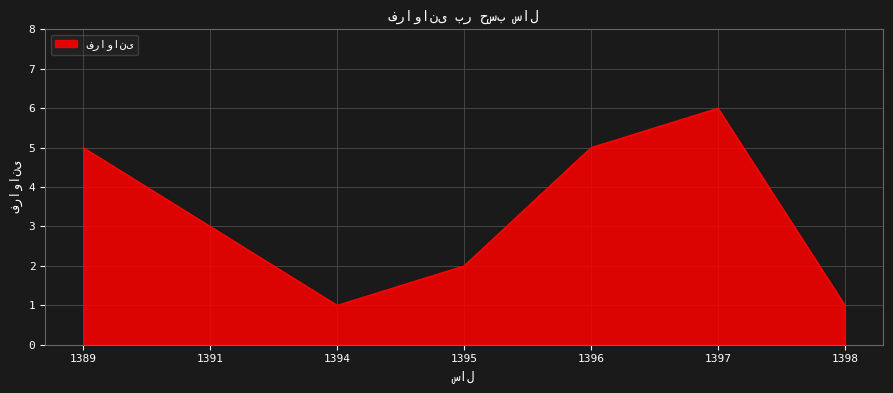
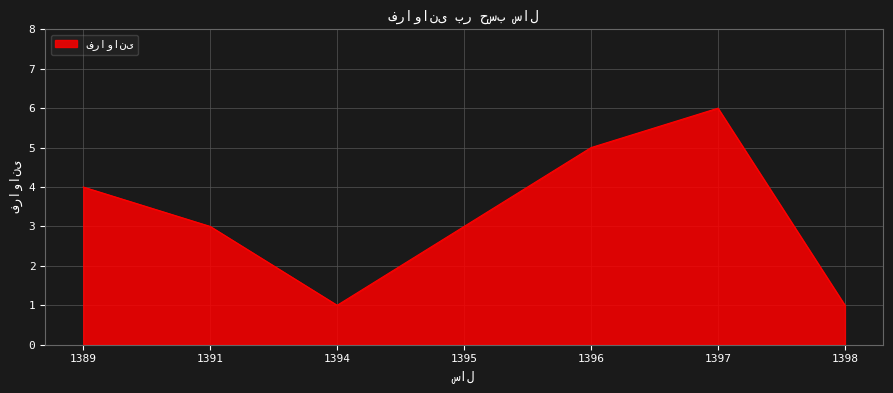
1389: 5 -> 4
1395: 2 -> 3
